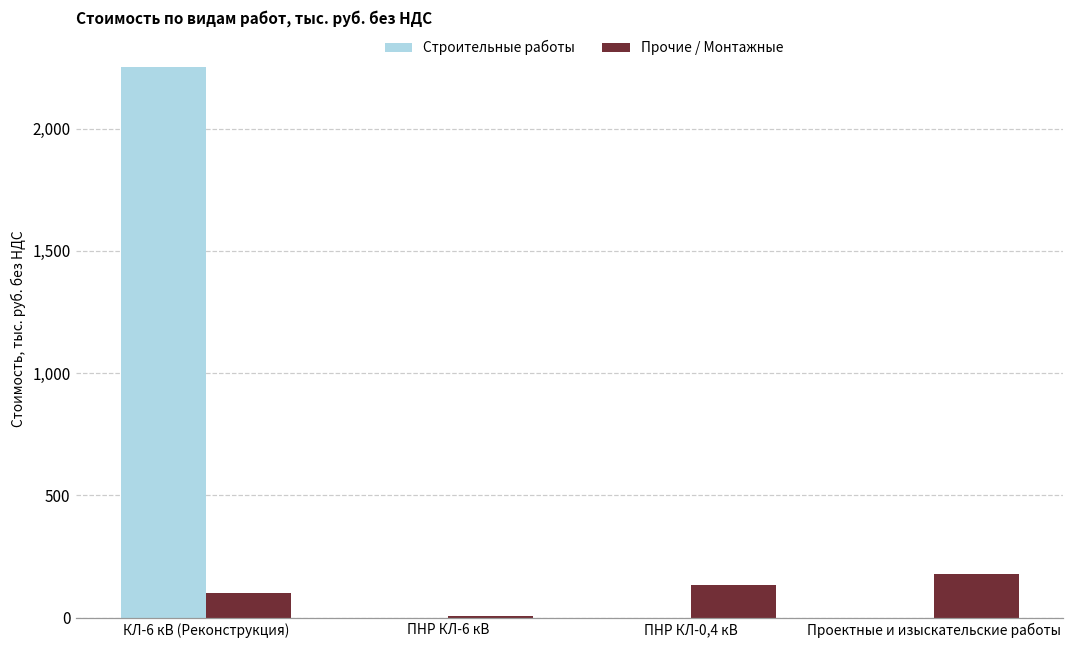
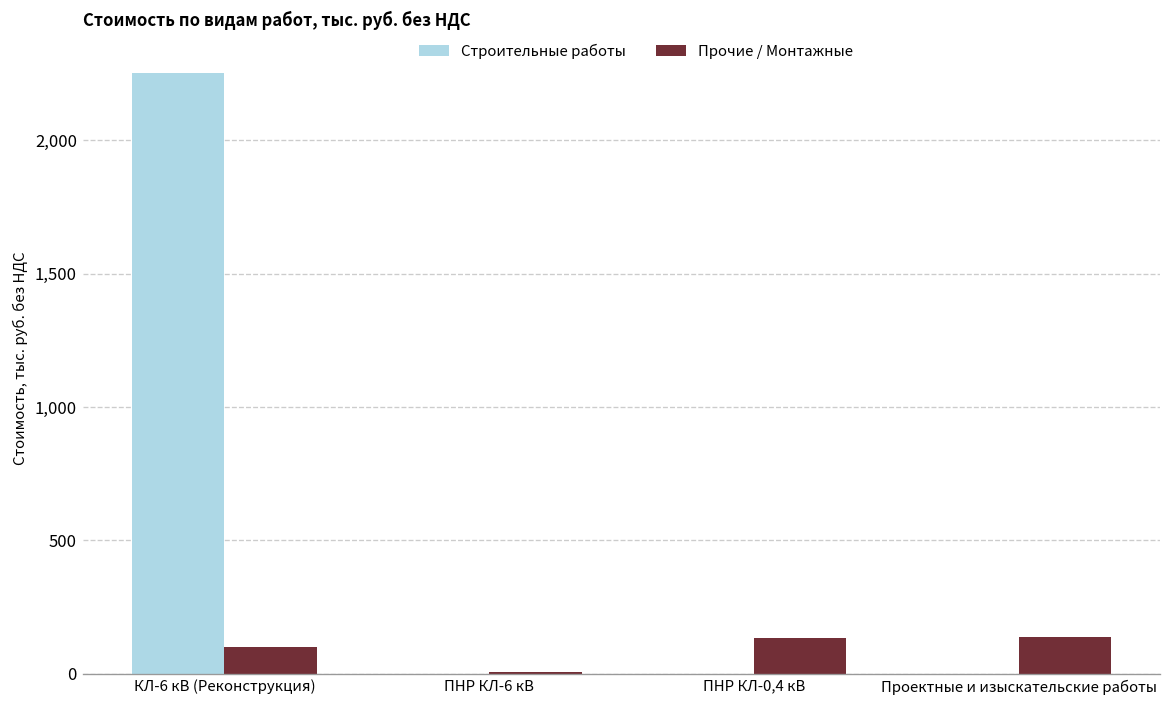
Прочие / Монтажные, Проектные и изыскательские работы: 180 -> 140
